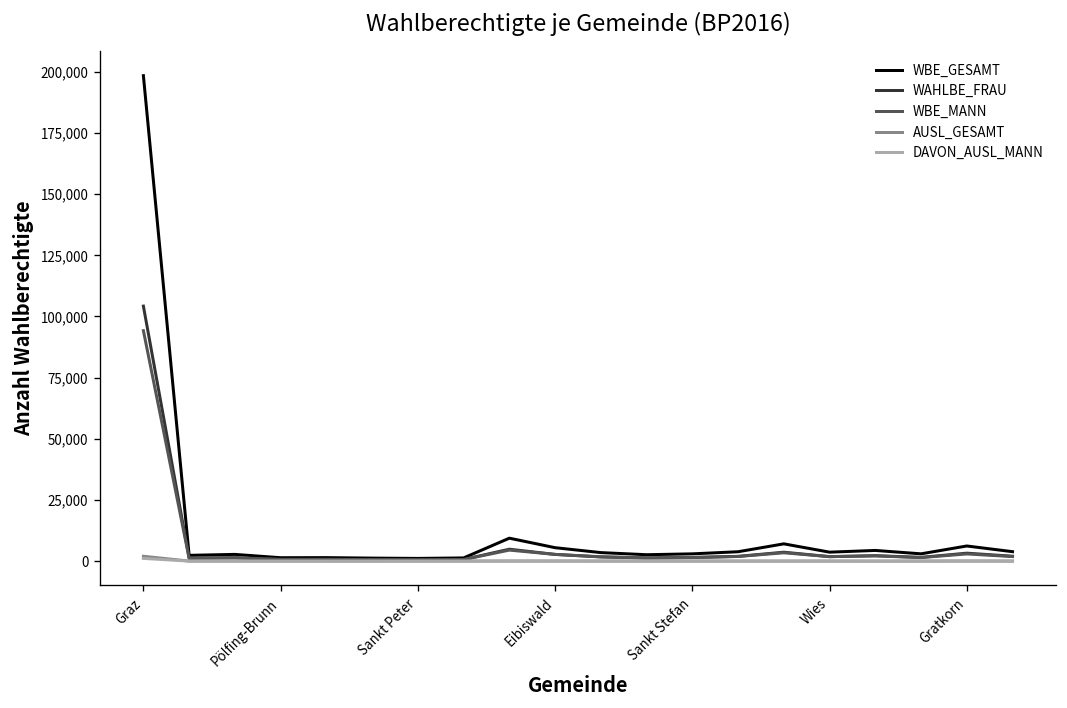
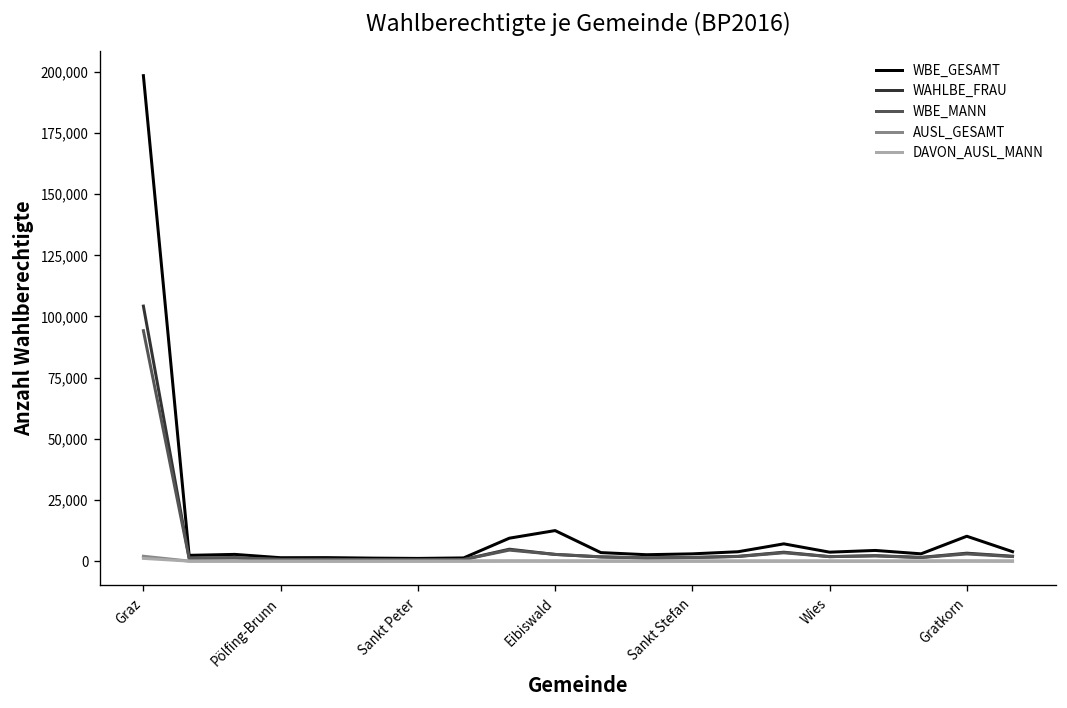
WBE_GESAMT, Eibiswald: 5,000 -> 12,000
WBE_GESAMT, Gratkorn: 6,000 -> 10,000
